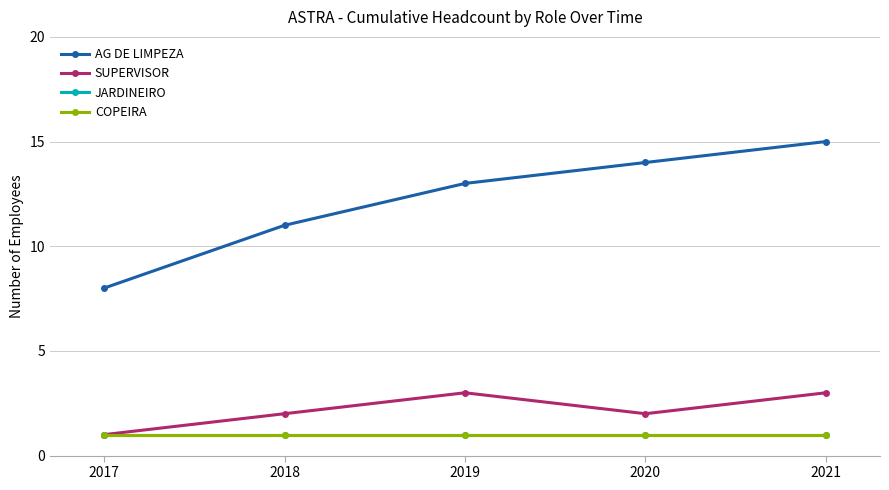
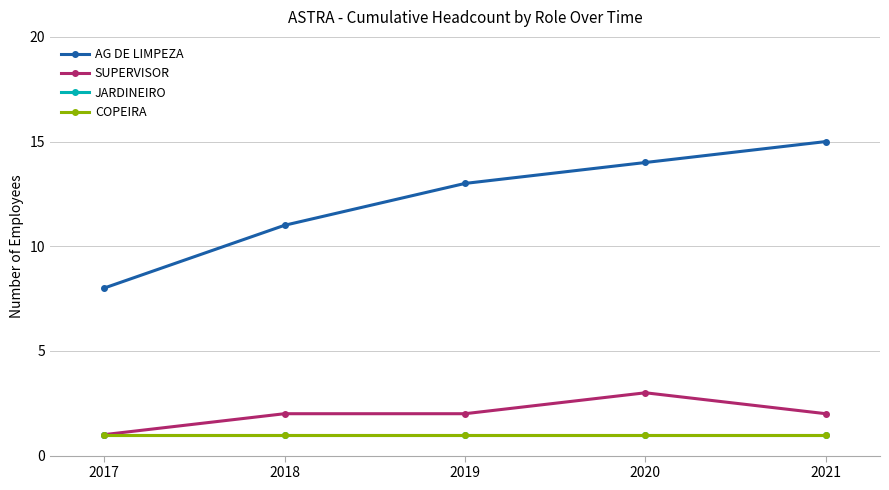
SUPERVISOR, 2019: 3 -> 2
SUPERVISOR, 2020: 2 -> 3
SUPERVISOR, 2021: 3 -> 2
